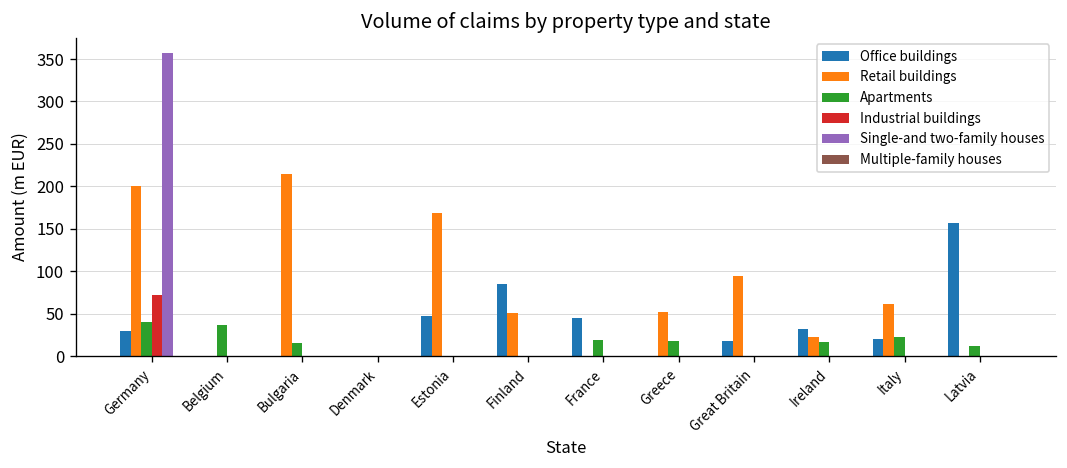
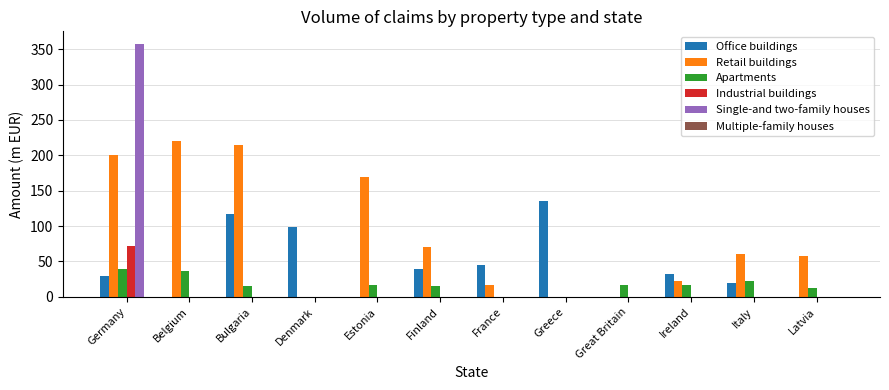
Retail buildings, Belgium: 0 -> 220
Office buildings, Bulgaria: 0 -> 120
Office buildings, Denmark: 0 -> 100
Office buildings, Estonia: 50 -> 0
Apartments, Estonia: 0 -> 20
Office buildings, Finland: 80 -> 40
Retail buildings, Finland: 50 -> 70
Apartments, Finland: 0 -> 20
Retail buildings, France: 0 -> 20
Apartments, France: 20 -> 0
Office buildings, Greece: 0 -> 140
Retail buildings, Greece: 50 -> 0
Apartments, Greece: 20 -> 0
Office buildings, Great Britain: 20 -> 0
Retail buildings, Great Britain: 90 -> 0
Apartments, Great Britain: 0 -> 20
Office buildings, Latvia: 160 -> 0
Retail buildings, Latvia: 0 -> 60
